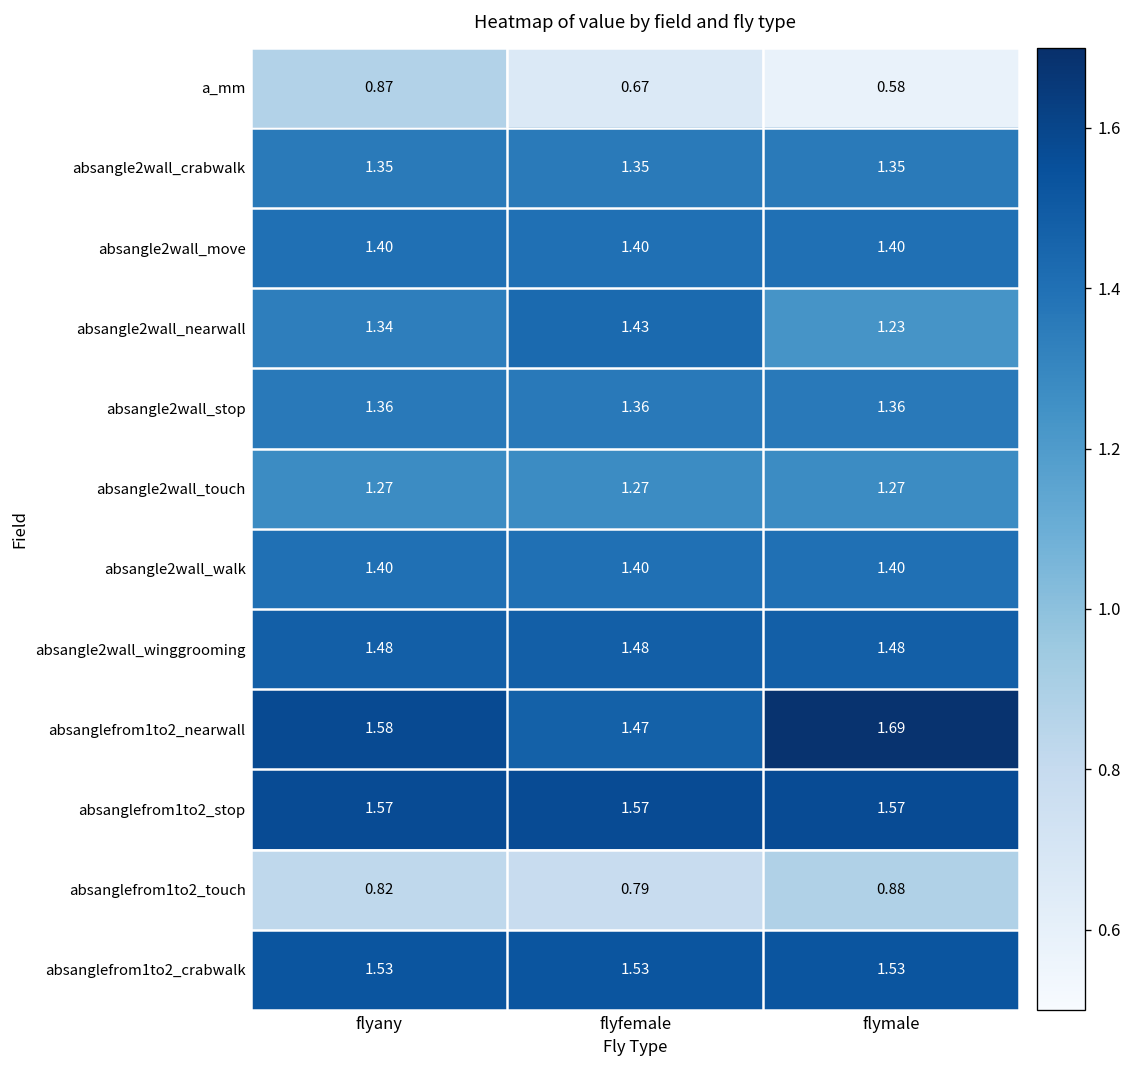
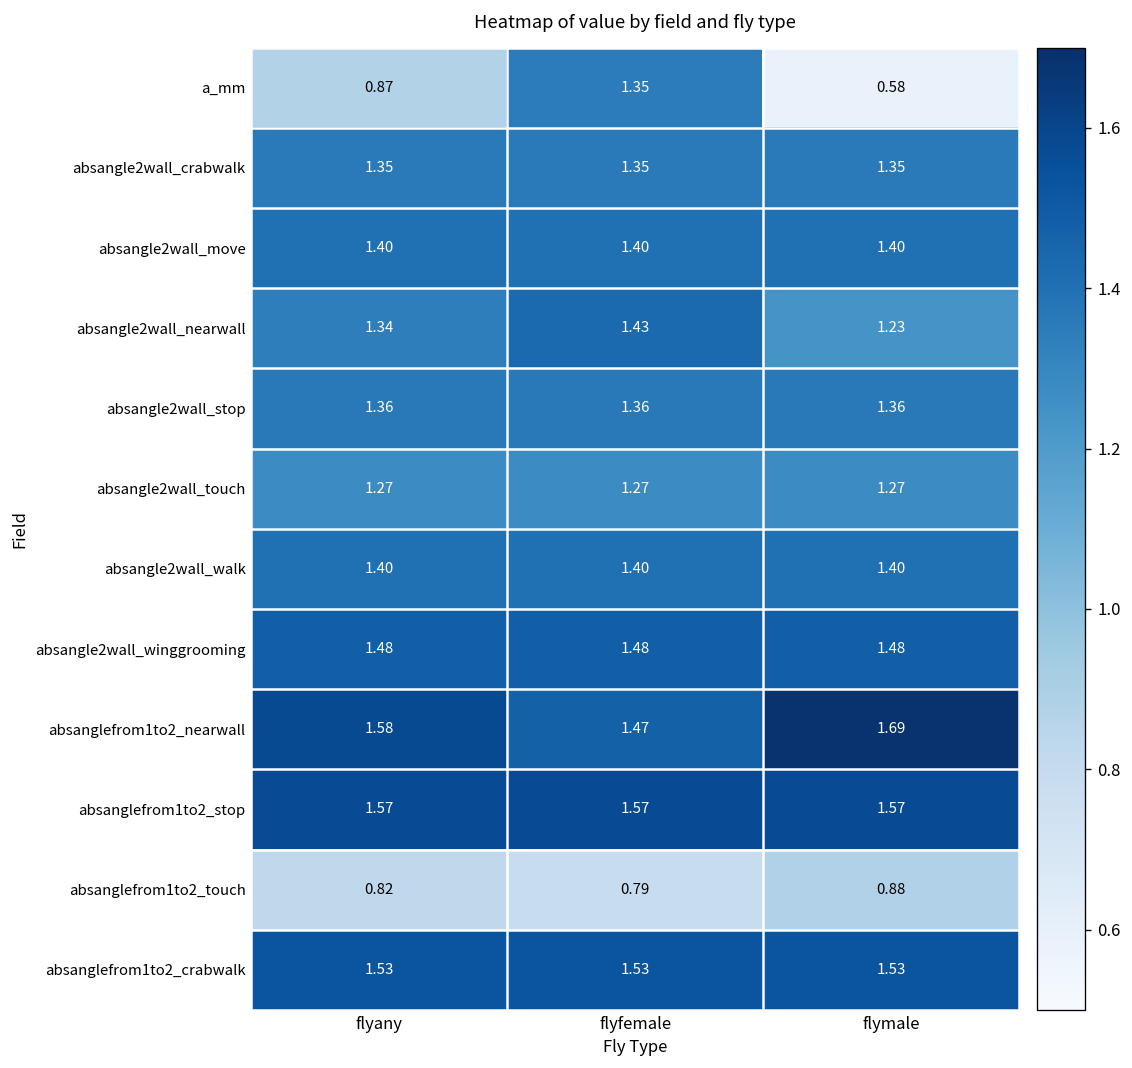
a_mm, flyfemale: 0.67 -> 1.35
